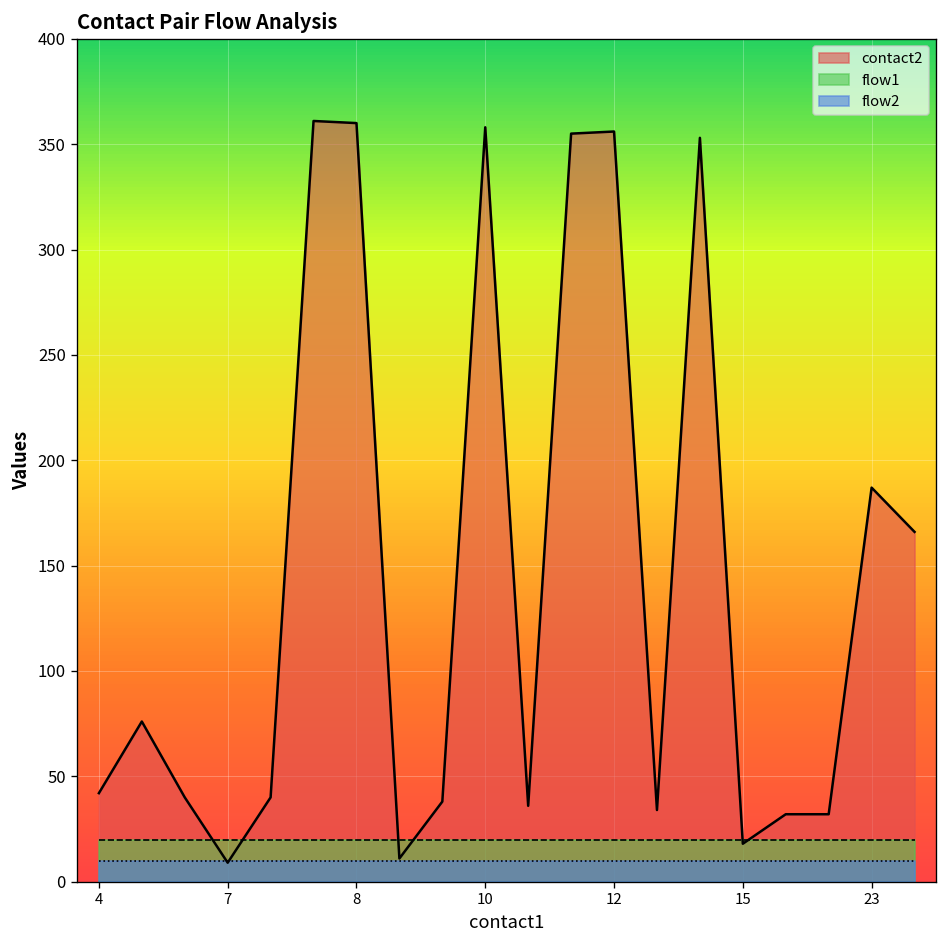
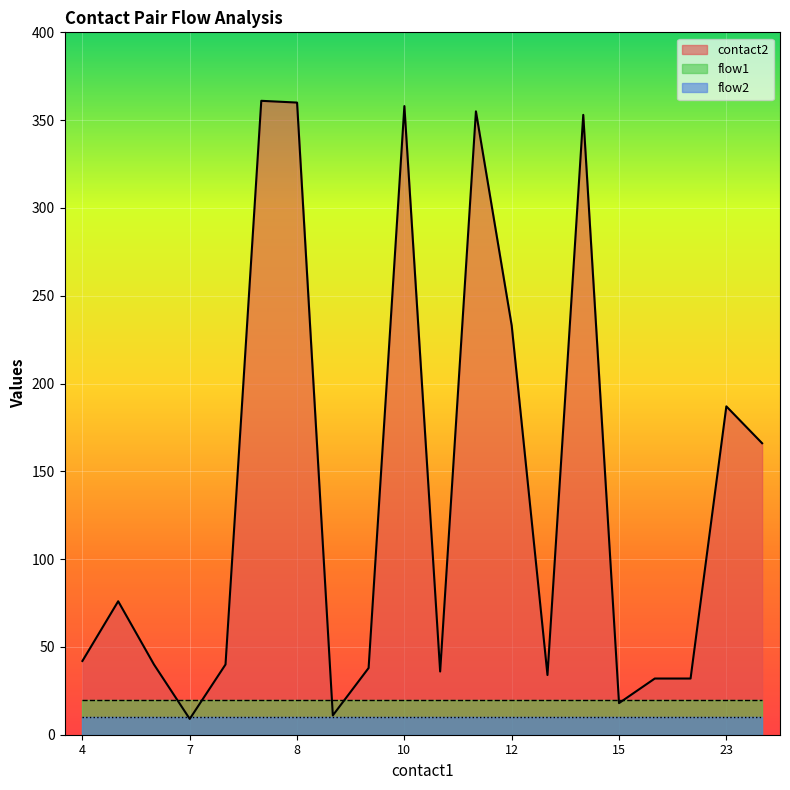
contact2, 12: 356 -> 233
